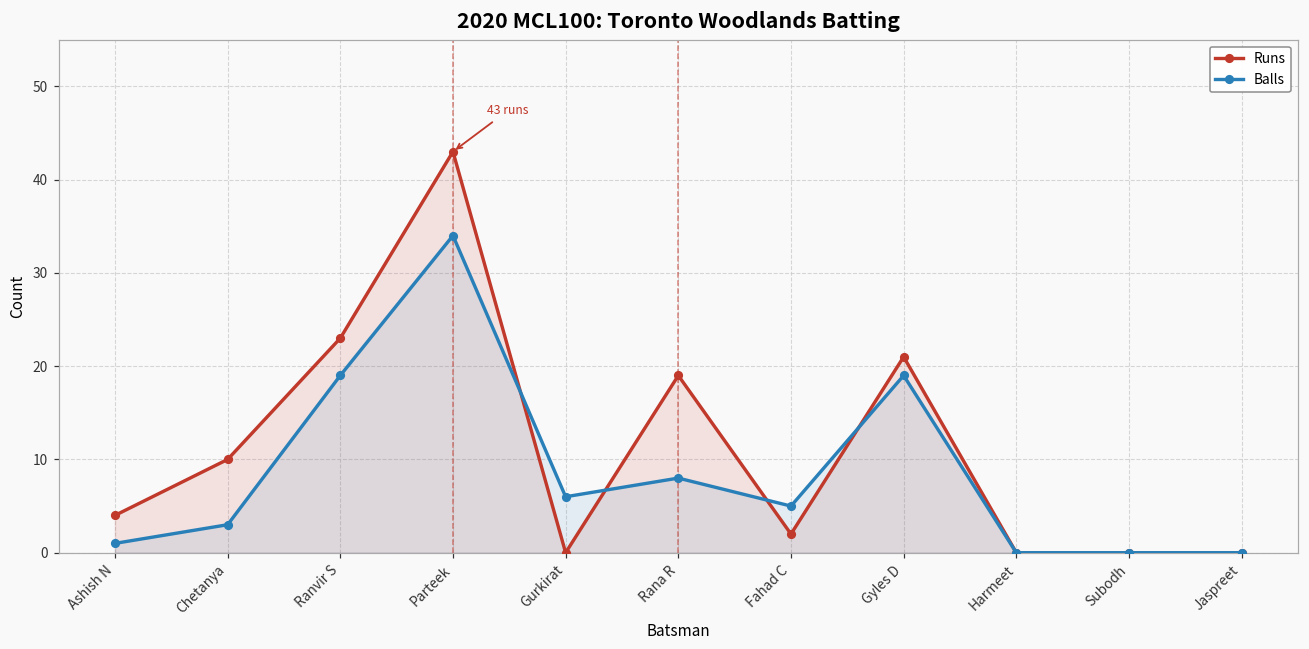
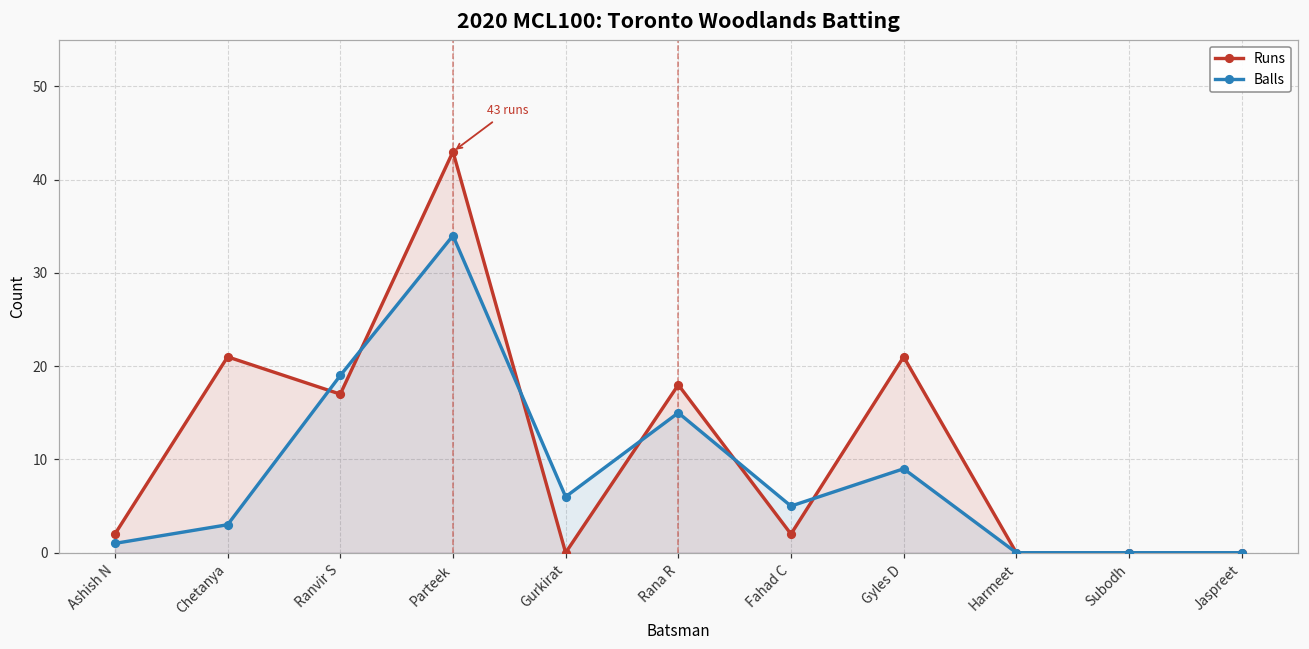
Runs, Ashish N: 4 -> 2
Runs, Chetanya: 10 -> 21
Runs, Ranvir S: 23 -> 17
Runs, Rana R: 19 -> 18
Balls, Rana R: 8 -> 15
Balls, Gyles D: 19 -> 9
